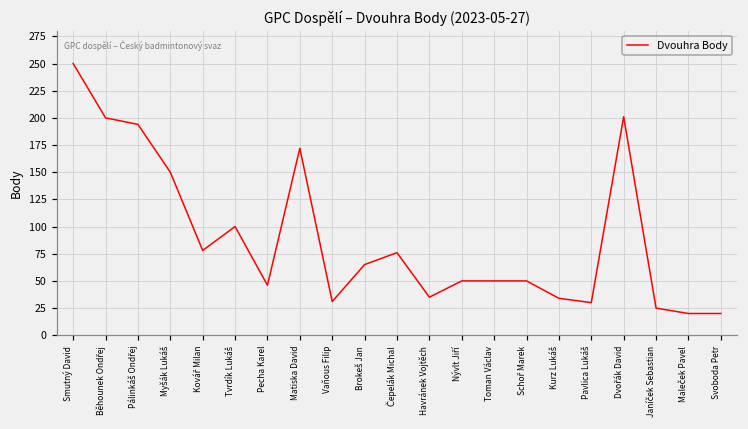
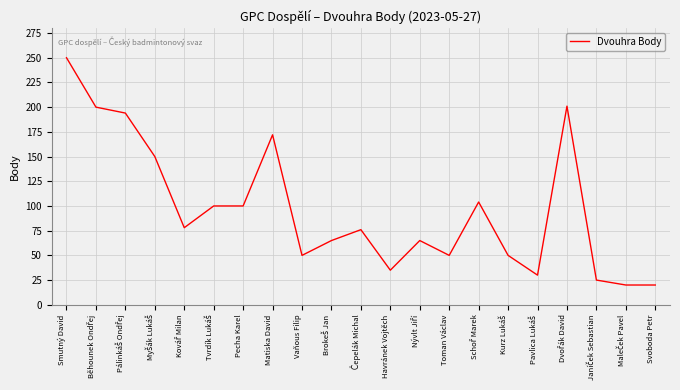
Pecha Karel: 50 -> 100
Vaňous Filip: 30 -> 50
Nývlt Jiří: 50 -> 70
Schoř Marek: 50 -> 100
Kurz Lukáš: 30 -> 50
